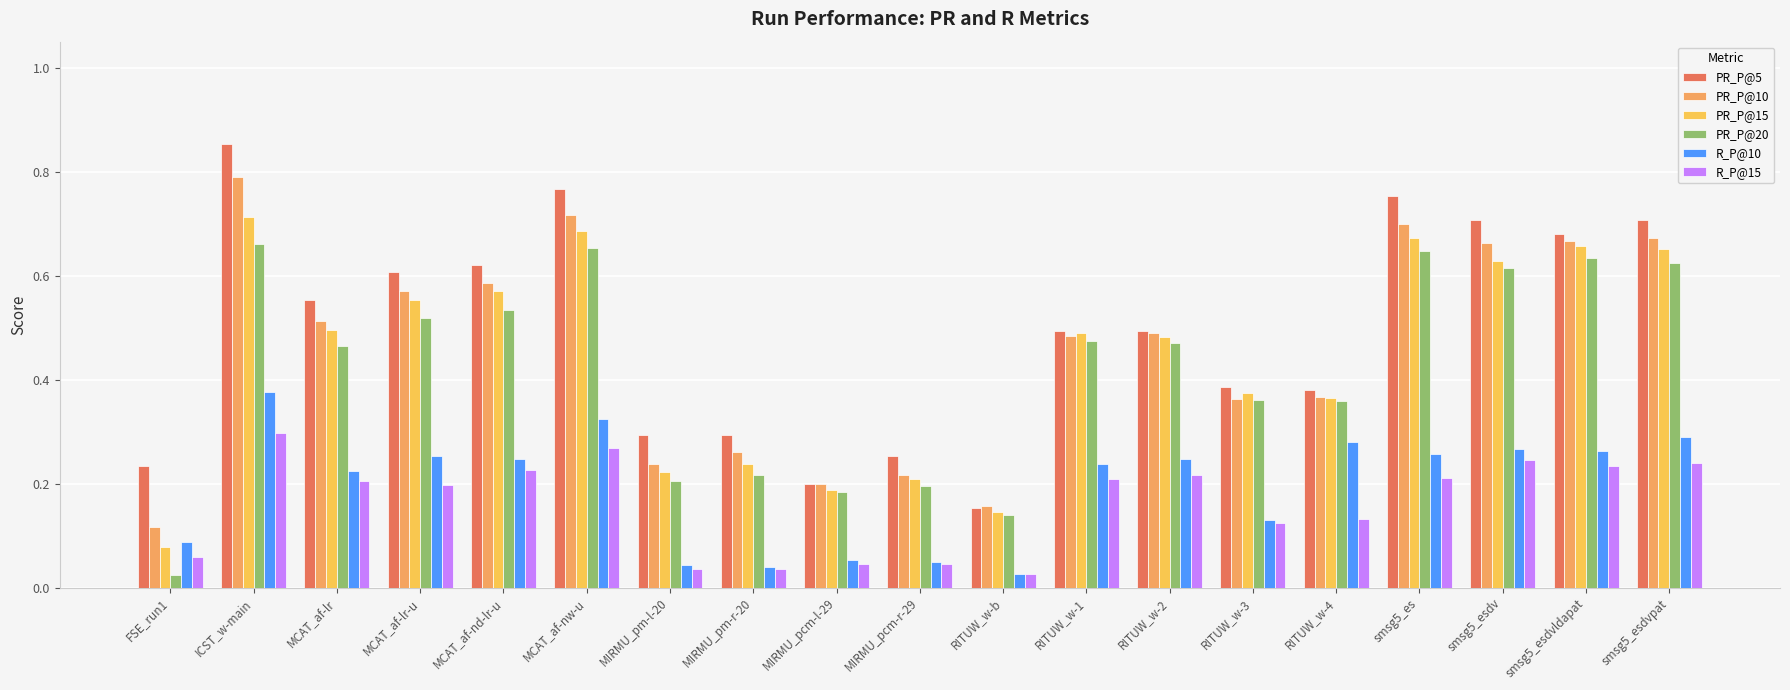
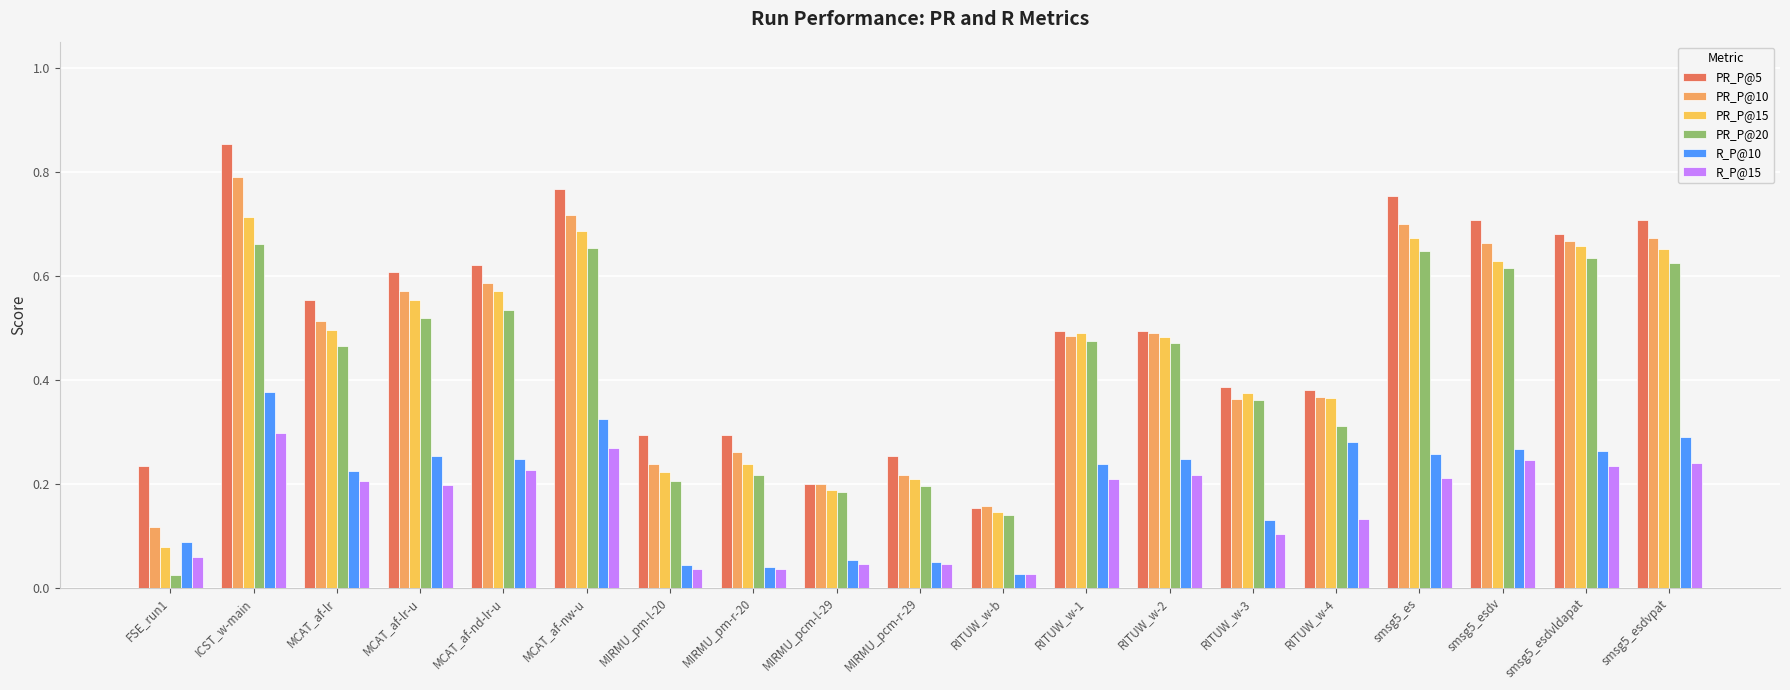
R_P@15, RITUW_w-3: 0.12 -> 0.10
PR_P@20, RITUW_w-4: 0.36 -> 0.31
